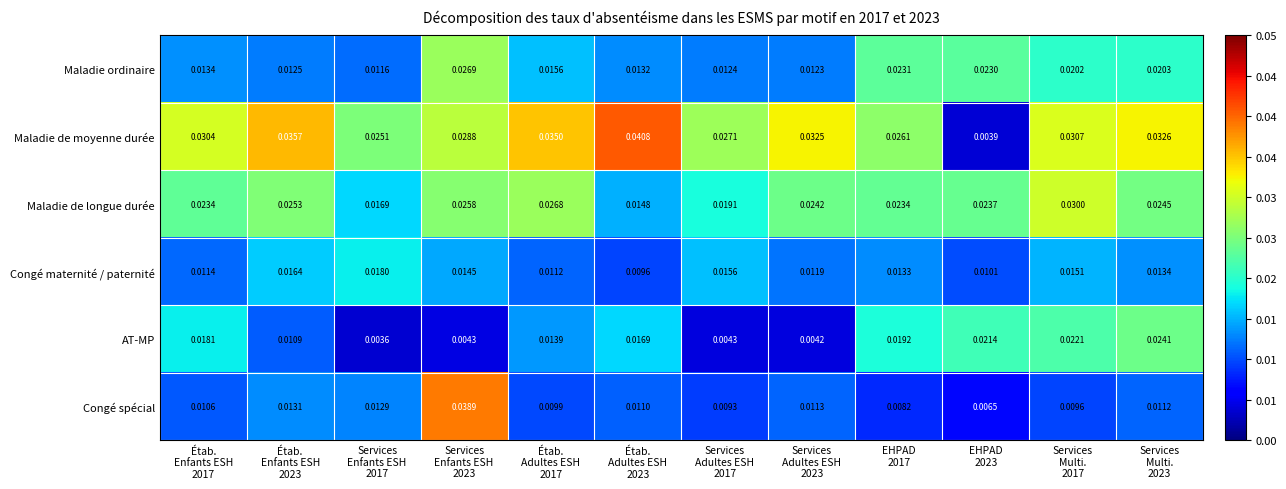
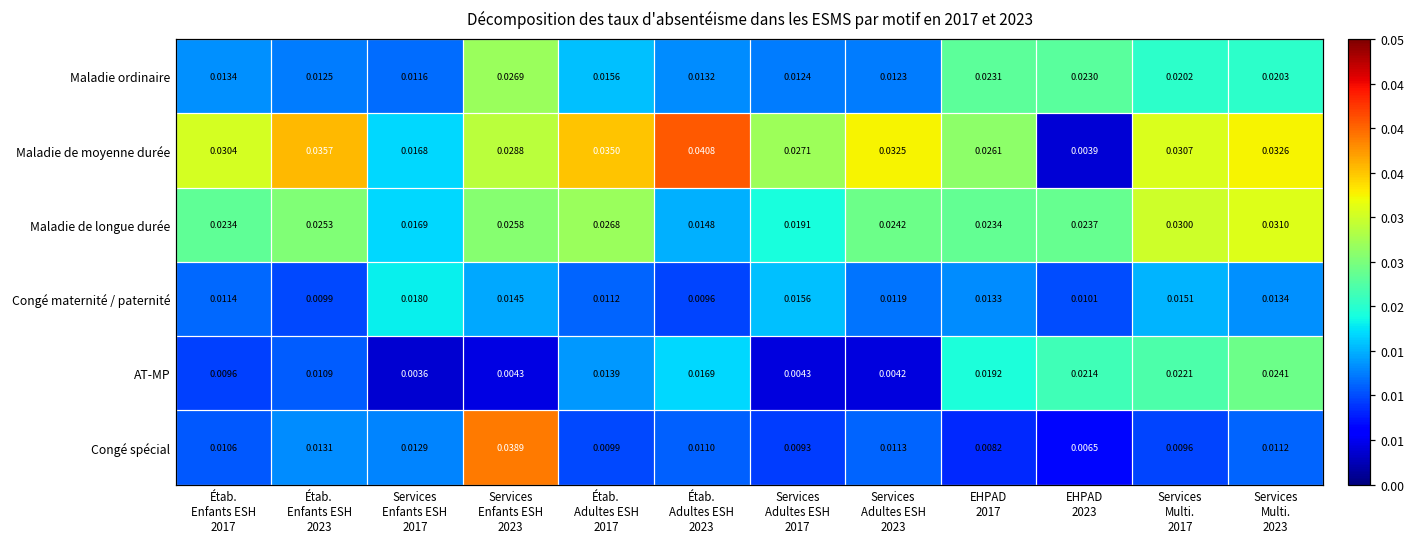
Maladie de moyenne durée, Services Enfants ESH 2017: 0.0251 -> 0.0168
Maladie de longue durée, Services Multi. 2023: 0.0245 -> 0.0310
Congé maternité / paternité, Étab. Enfants ESH 2023: 0.0164 -> 0.0099
AT-MP, Étab. Enfants ESH 2017: 0.0181 -> 0.0096
